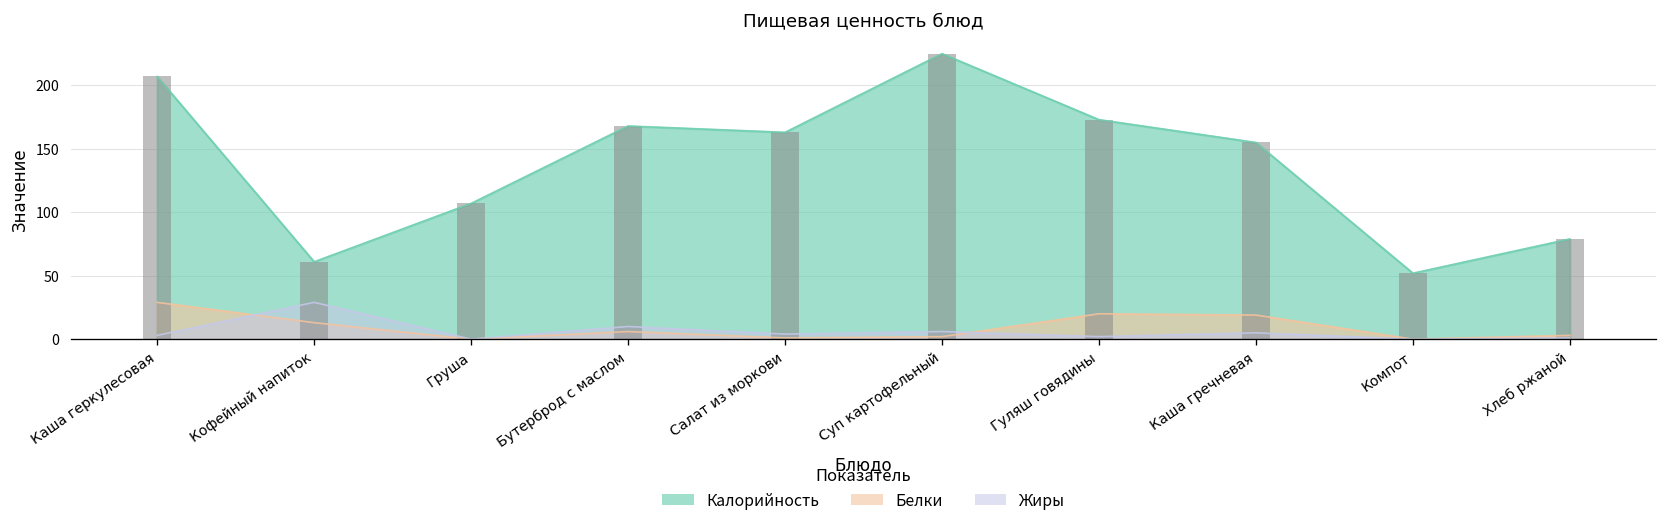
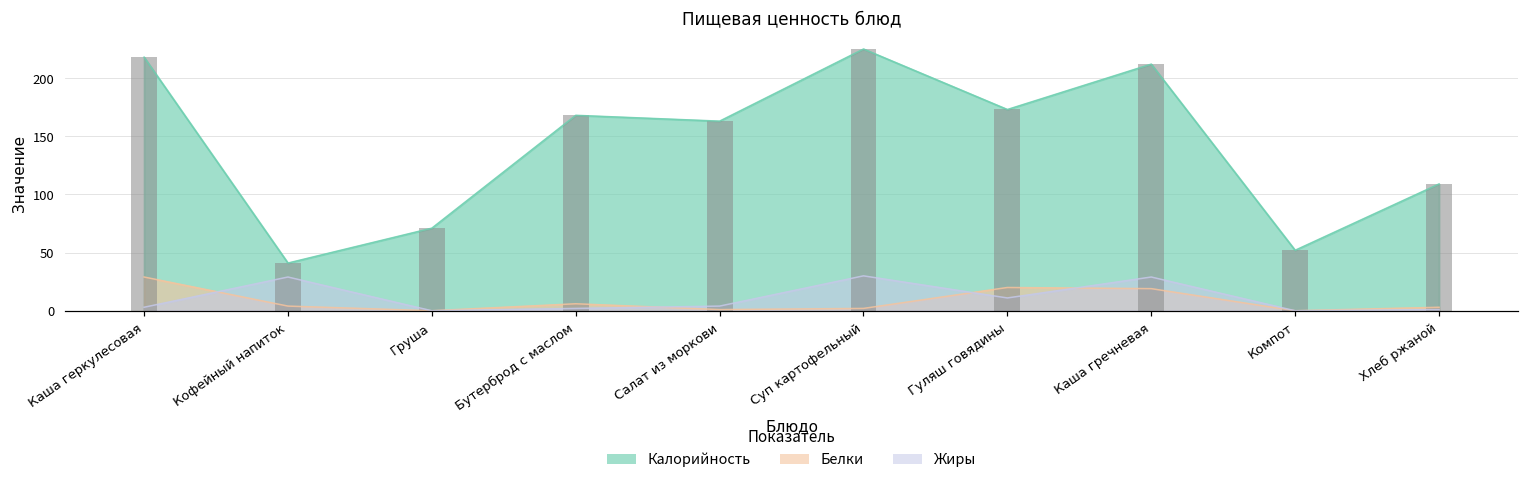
Калорийность, Каша геркулесовая: 207 -> 218
Калорийность, Кофейный напиток: 61 -> 41
Белки, Кофейный напиток: 13 -> 4
Калорийность, Груша: 107 -> 71
Жиры, Бутерброд с маслом: 10 -> 2
Жиры, Суп картофельный: 6 -> 30
Жиры, Гуляш говядины: 2 -> 11
Калорийность, Каша гречневая: 155 -> 212
Жиры, Каша гречневая: 5 -> 29
Калорийность, Хлеб ржаной: 79 -> 109
